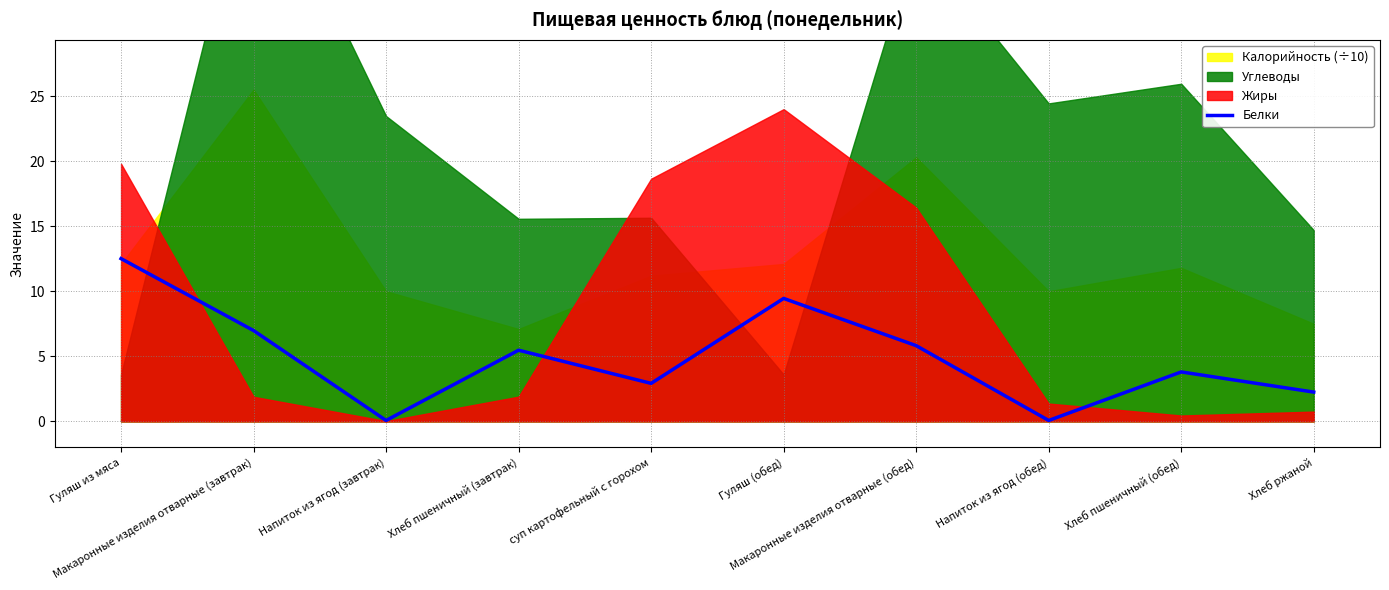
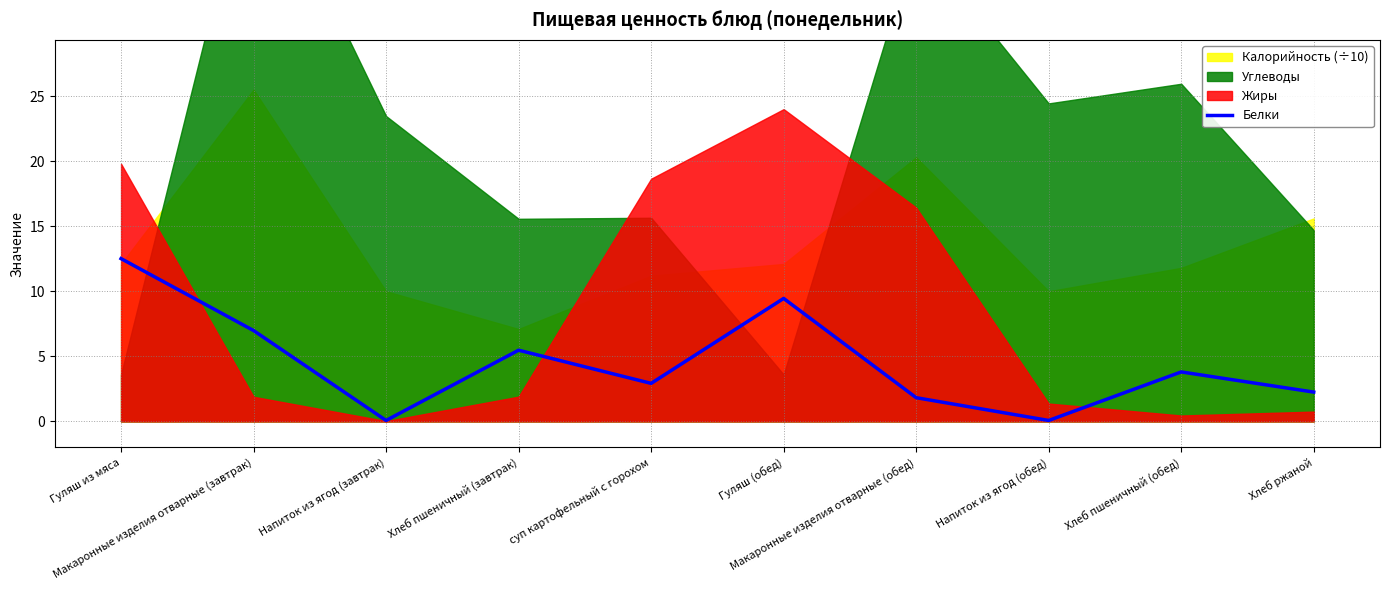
Белки, Макаронные изделия отварные (обед): 5.8 -> 1.8
Калорийность (÷10), Хлеб ржаной: 7.5 -> 15.6
